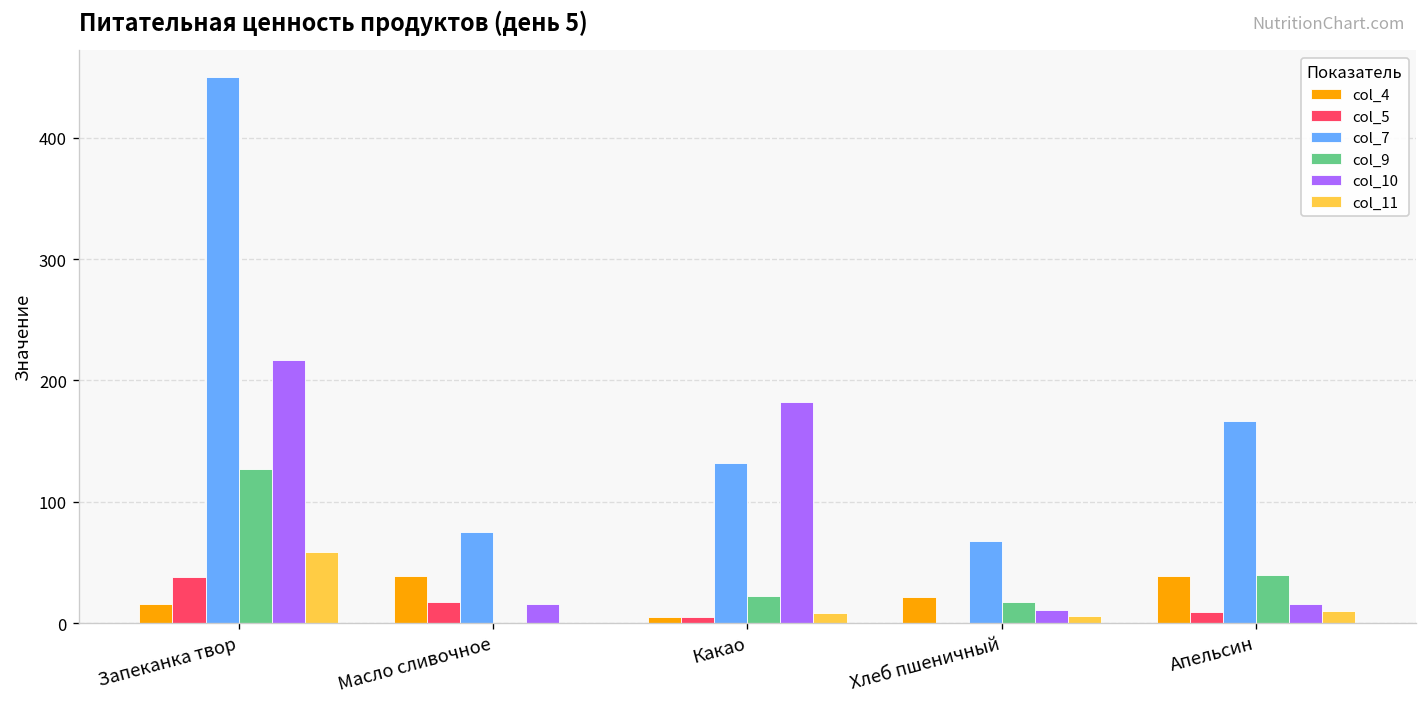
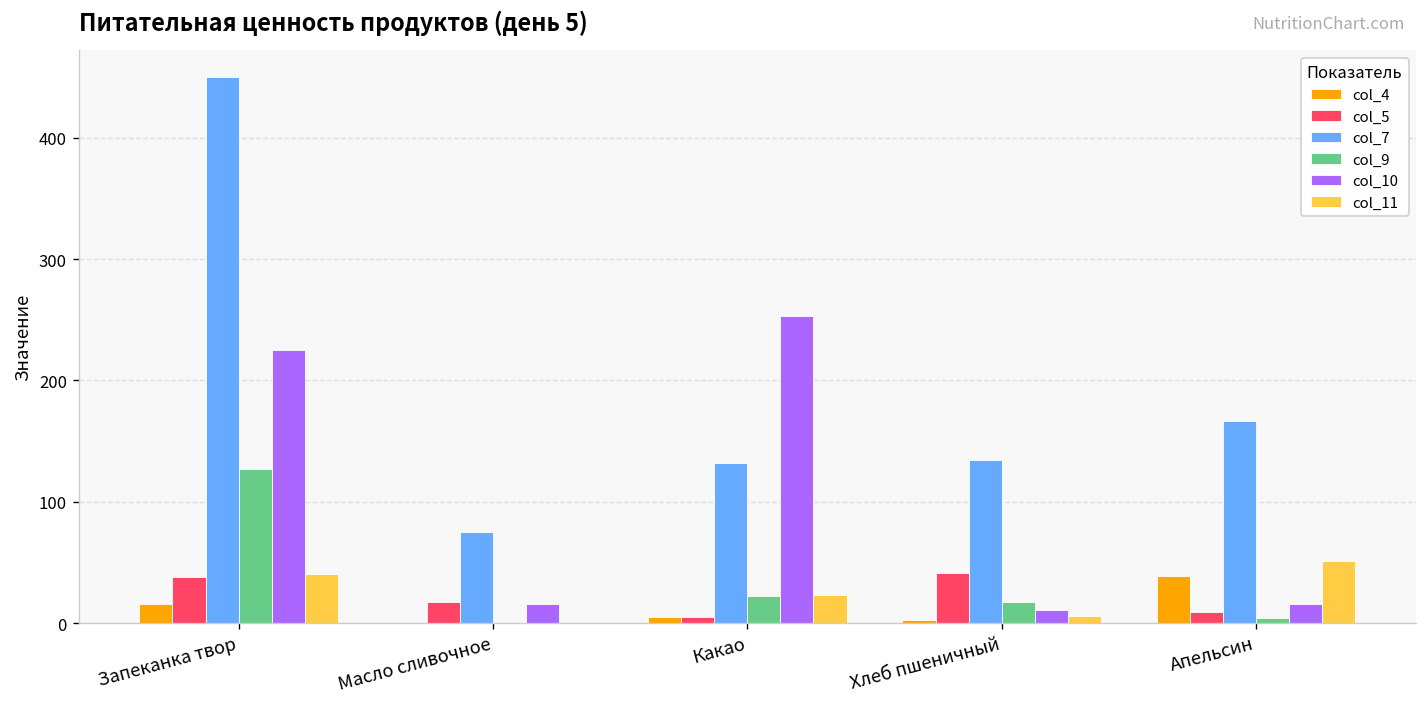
col_10, Запеканка твор: 217 -> 225
col_11, Запеканка твор: 58 -> 41
col_4, Масло сливочное: 39 -> 0
col_10, Какао: 182 -> 253
col_11, Какао: 8 -> 23
col_4, Хлеб пшеничный: 22 -> 2
col_5, Хлеб пшеничный: 0 -> 41
col_7, Хлеб пшеничный: 68 -> 135
col_9, Апельсин: 40 -> 4
col_11, Апельсин: 10 -> 51
